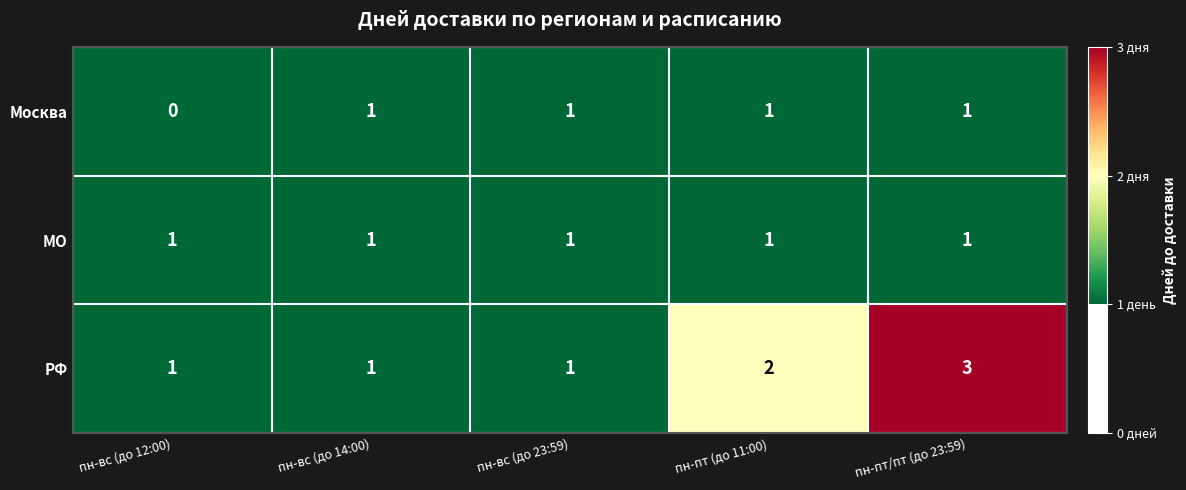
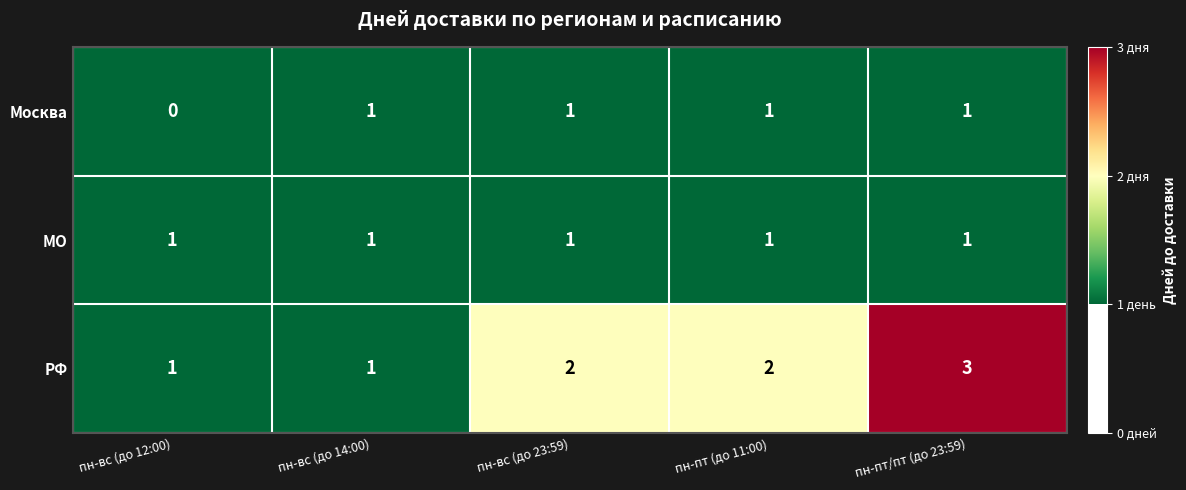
РФ, пн-вс (до 23:59): 1 -> 2
